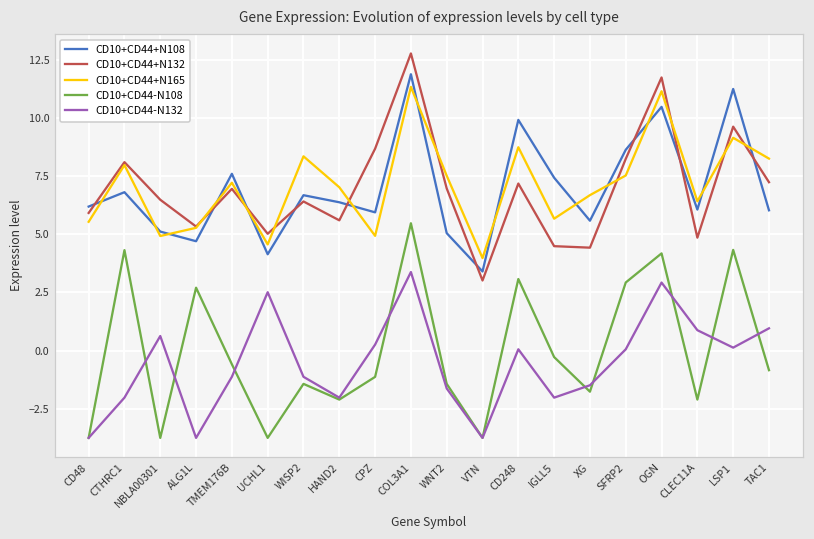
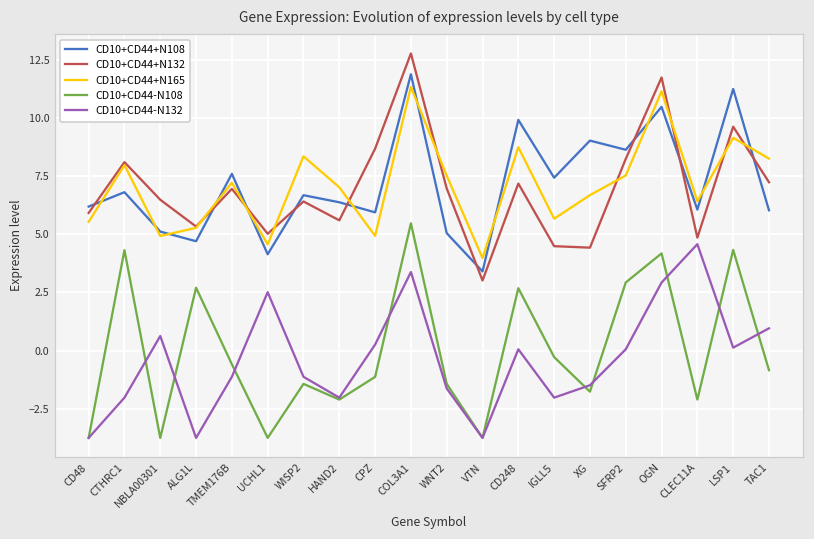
CD10+CD44-N108, CD248: 3.1 -> 2.7
CD10+CD44+N108, XG: 5.6 -> 9.0
CD10+CD44-N132, CLEC11A: 0.9 -> 4.6
